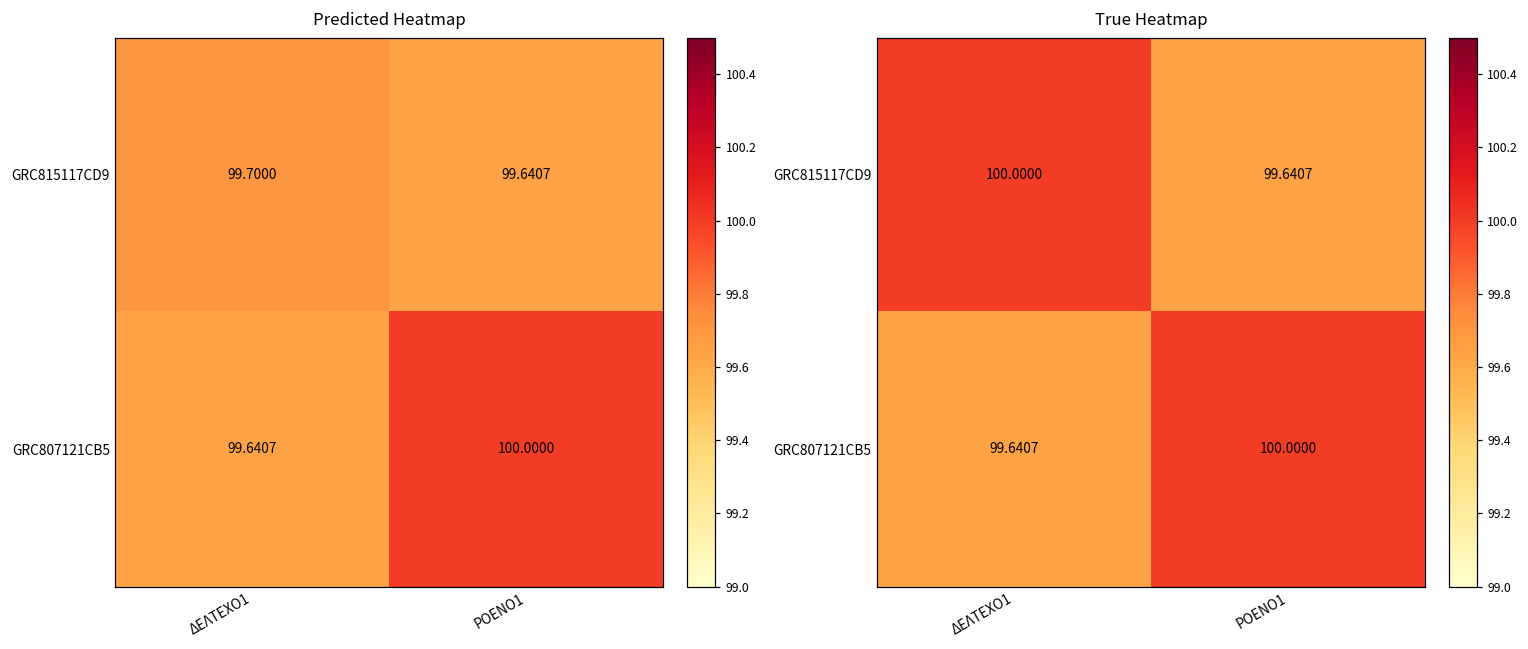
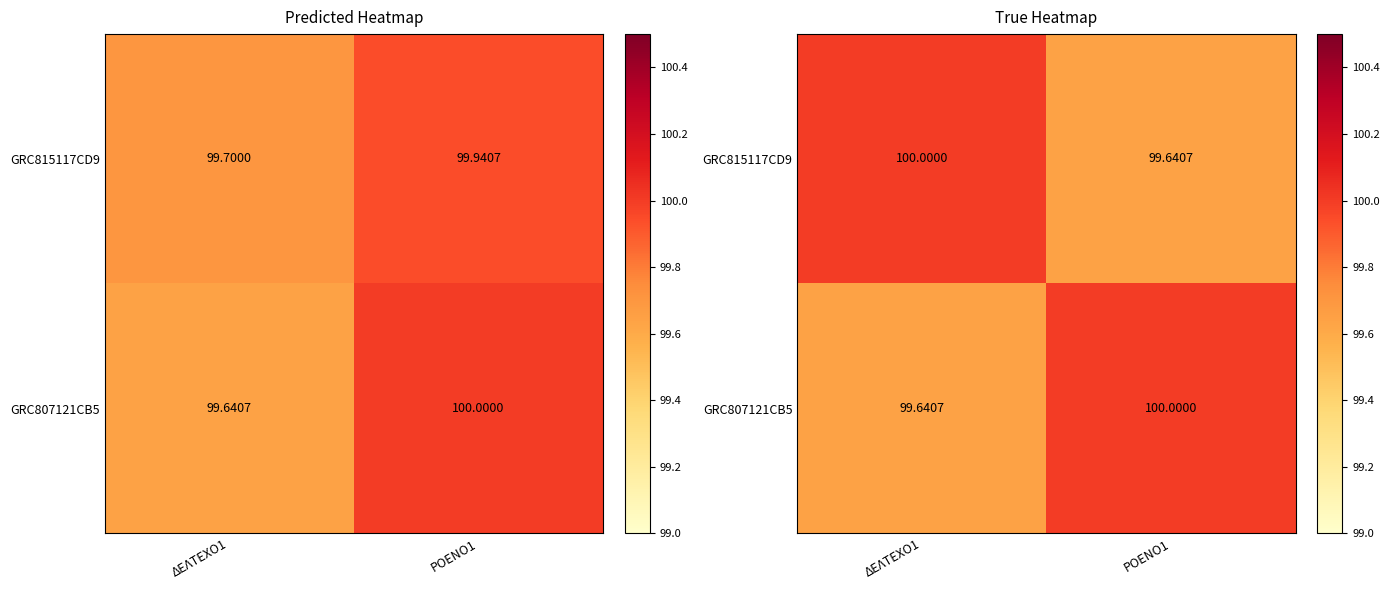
Predicted Heatmap, GRC815117CD9, ΡΟΕΝΟ1: 99.6407 -> 99.9407
